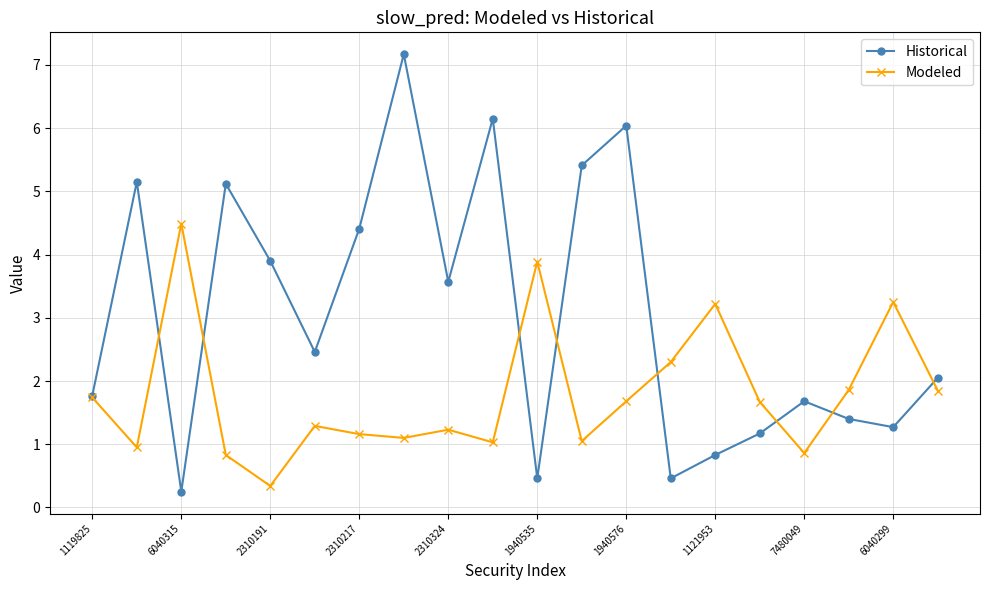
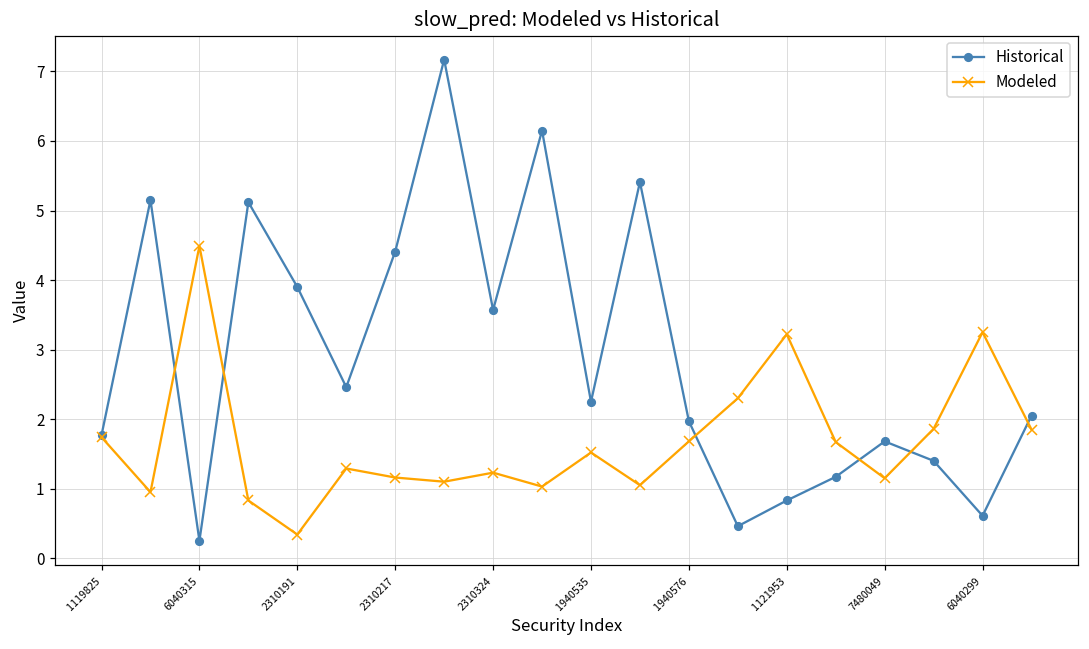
Historical, 1940535: 0.5 -> 2.3
Modeled, 1940535: 3.9 -> 1.5
Historical, 1940576: 6.0 -> 2.0
Modeled, 7480049: 0.9 -> 1.2
Historical, 6040299: 1.3 -> 0.6
